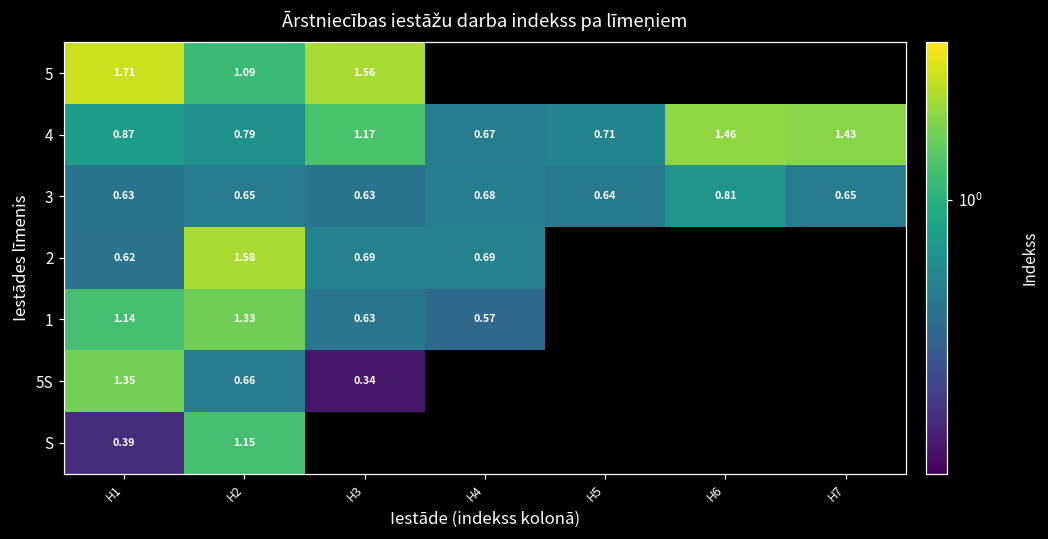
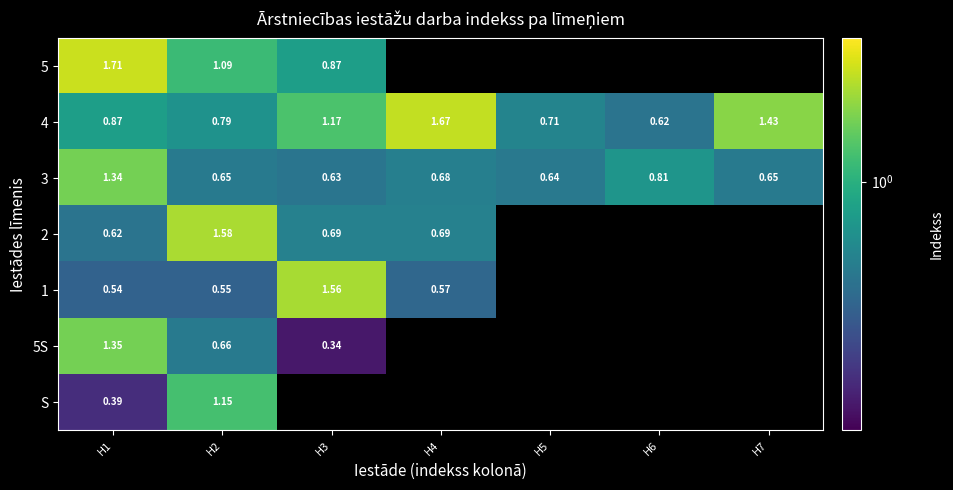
5, H3: 1.56 -> 0.87
4, H4: 0.67 -> 1.67
4, H6: 1.46 -> 0.62
3, H1: 0.63 -> 1.34
1, H1: 1.14 -> 0.54
1, H2: 1.33 -> 0.55
1, H3: 0.63 -> 1.56
